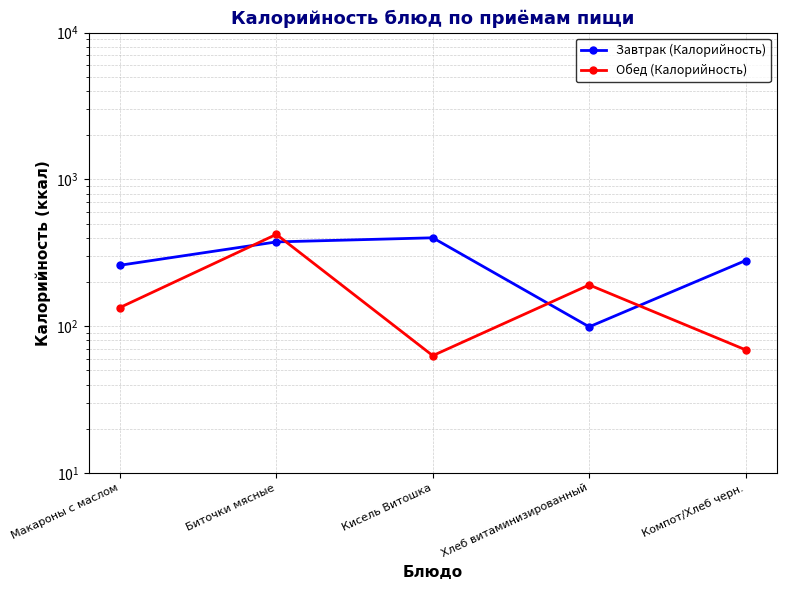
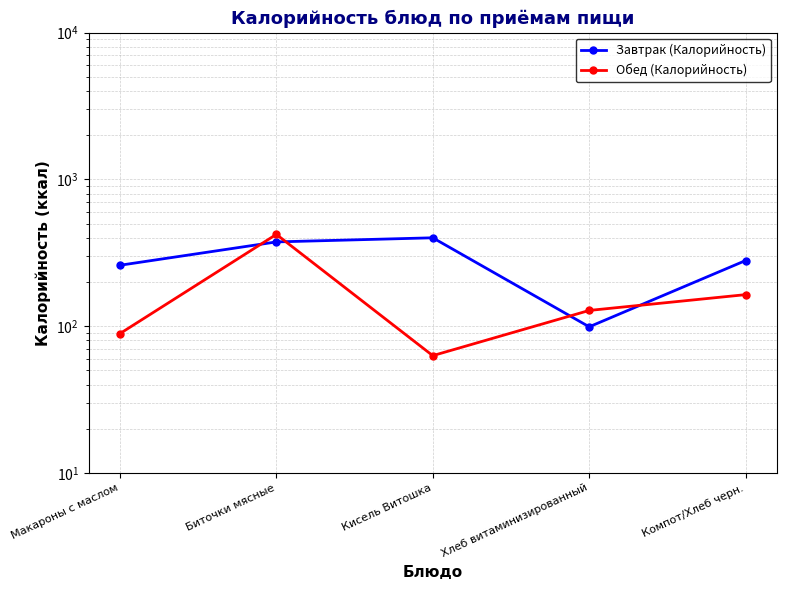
Обед (Калорийность), Макароны с маслом: 130 -> 90
Обед (Калорийность), Хлеб витаминизированный: 190 -> 130
Обед (Калорийность), Компот/Хлеб черн.: 70 -> 160
